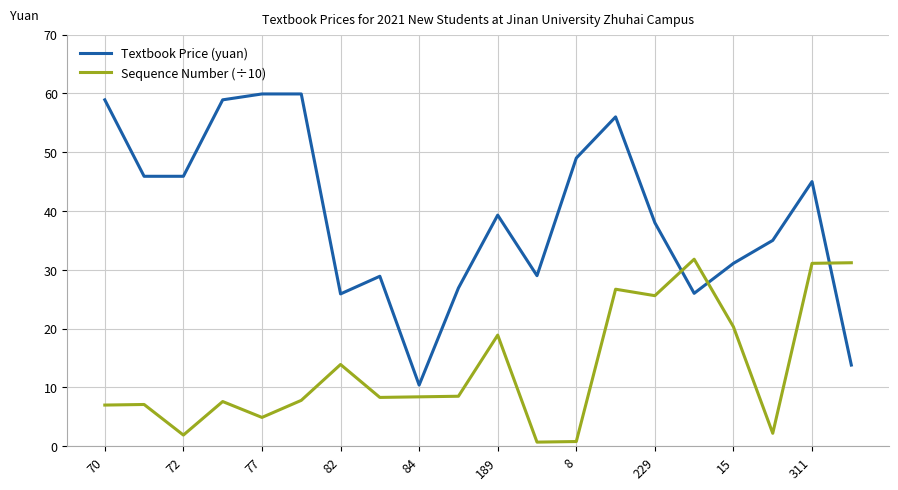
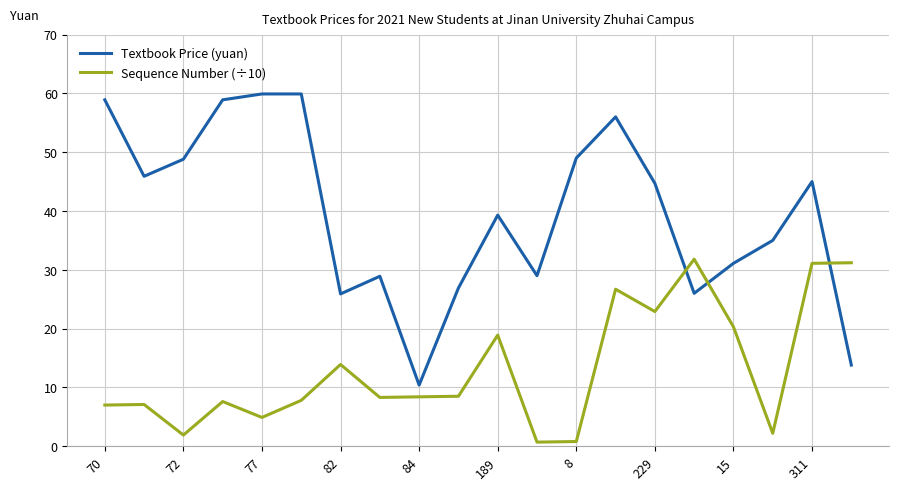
Textbook Price (yuan), 72: 46 -> 49
Textbook Price (yuan), 229: 38 -> 45
Sequence Number (÷10), 229: 26 -> 23
